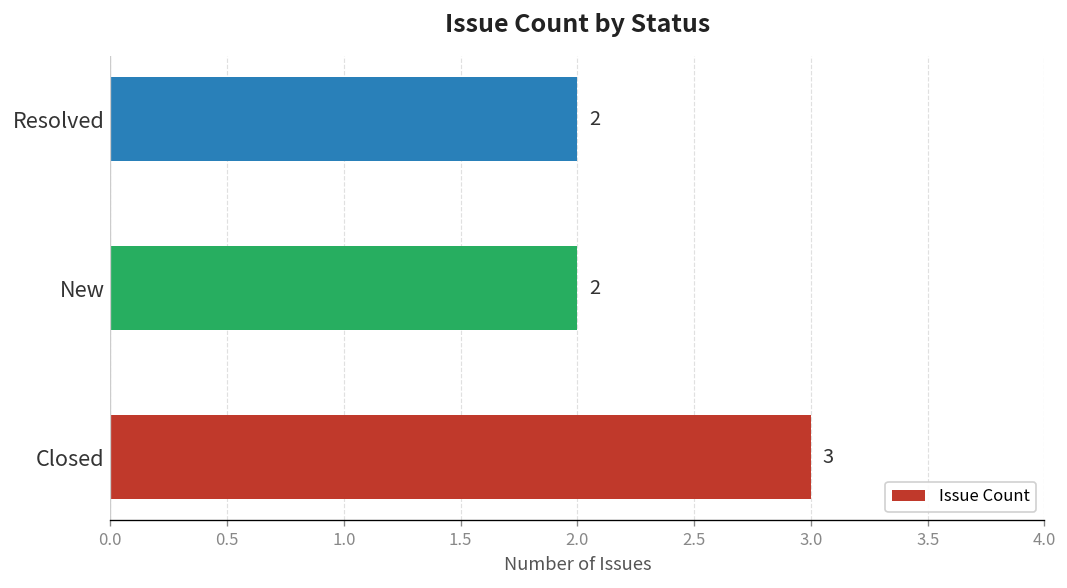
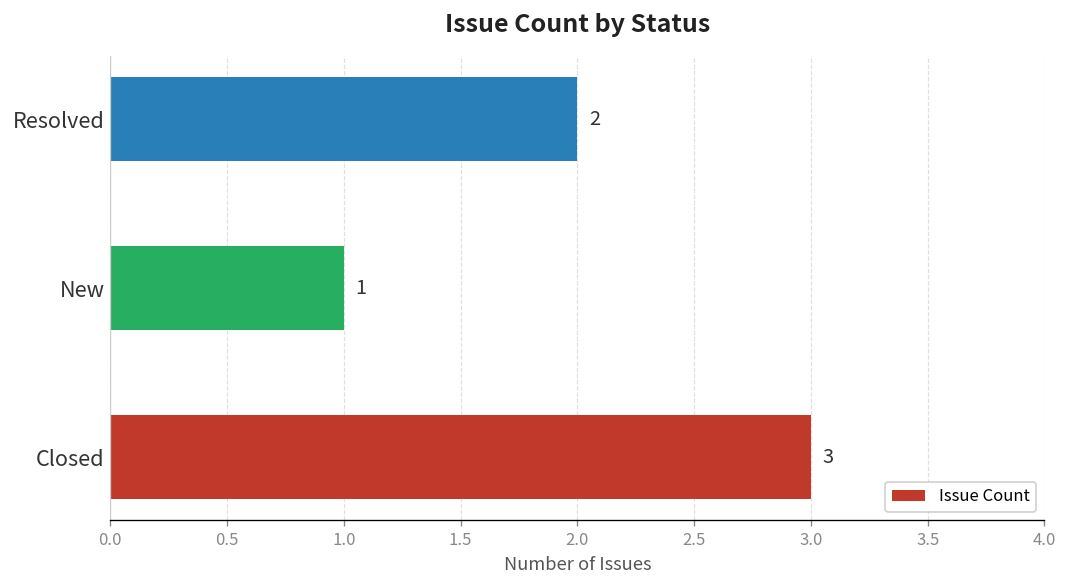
New: 2 -> 1
